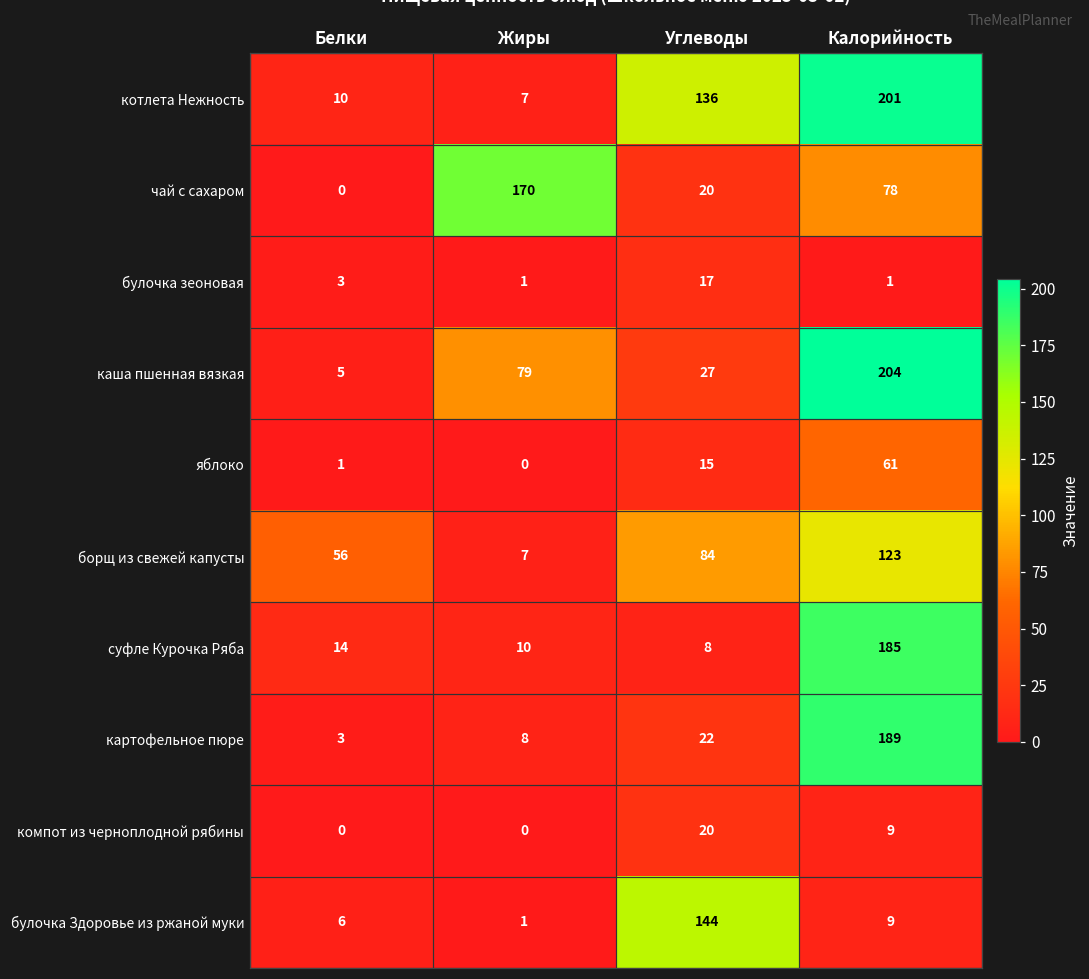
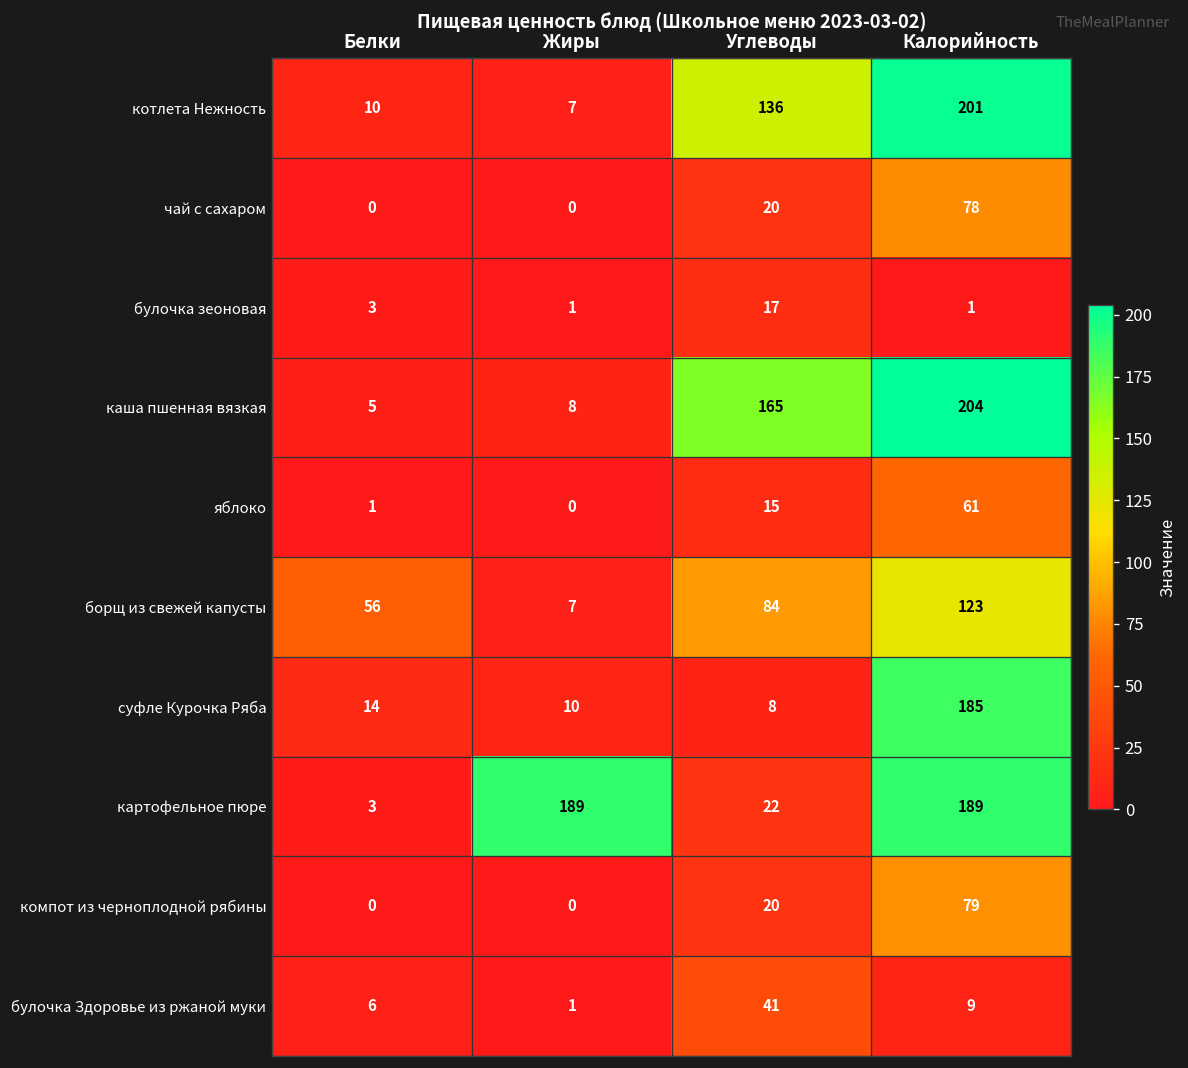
чай с сахаром, Жиры: 170 -> 0
каша пшенная вязкая, Жиры: 79 -> 8
каша пшенная вязкая, Углеводы: 27 -> 165
картофельное пюре, Жиры: 8 -> 189
компот из черноплодной рябины, Калорийность: 9 -> 79
булочка Здоровье из ржаной муки, Углеводы: 144 -> 41
